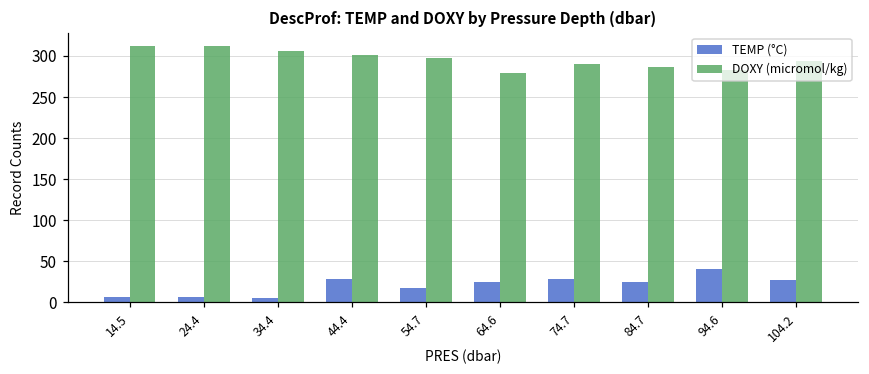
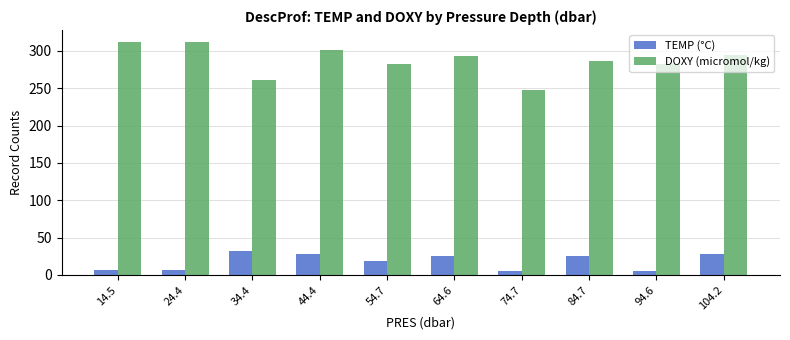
TEMP (°C), 34.4: 10 -> 30
DOXY (micromol/kg), 34.4: 310 -> 260
DOXY (micromol/kg), 54.7: 300 -> 280
DOXY (micromol/kg), 64.6: 280 -> 290
TEMP (°C), 74.7: 30 -> 10
DOXY (micromol/kg), 74.7: 290 -> 250
TEMP (°C), 94.6: 40 -> 10
